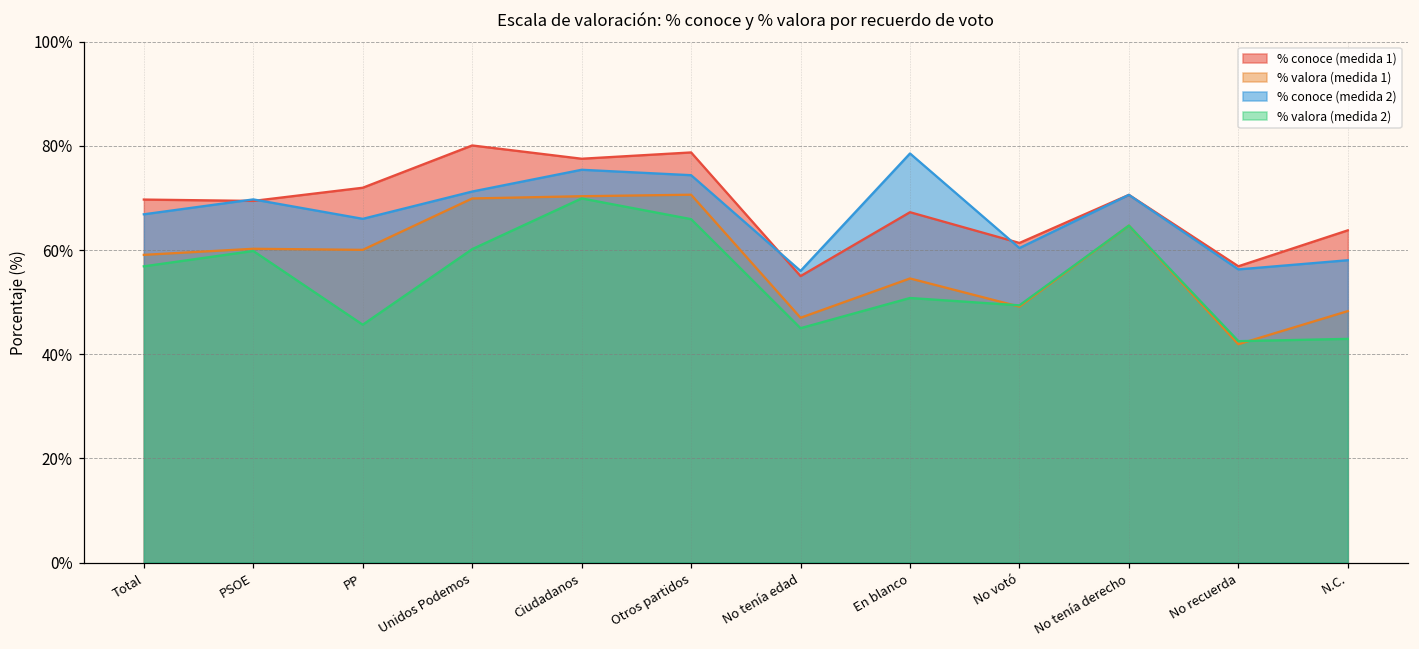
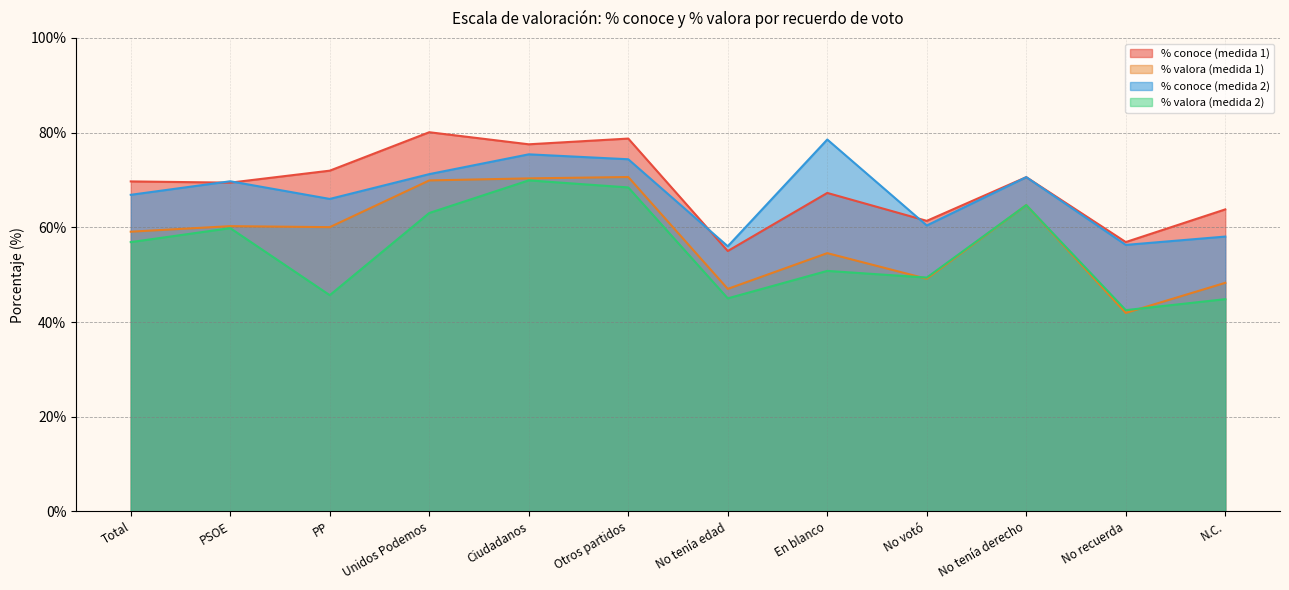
% valora (medida 2), Unidos Podemos: 60% -> 63%
% valora (medida 2), Otros partidos: 66% -> 68%
% valora (medida 2), N.C.: 43% -> 45%
